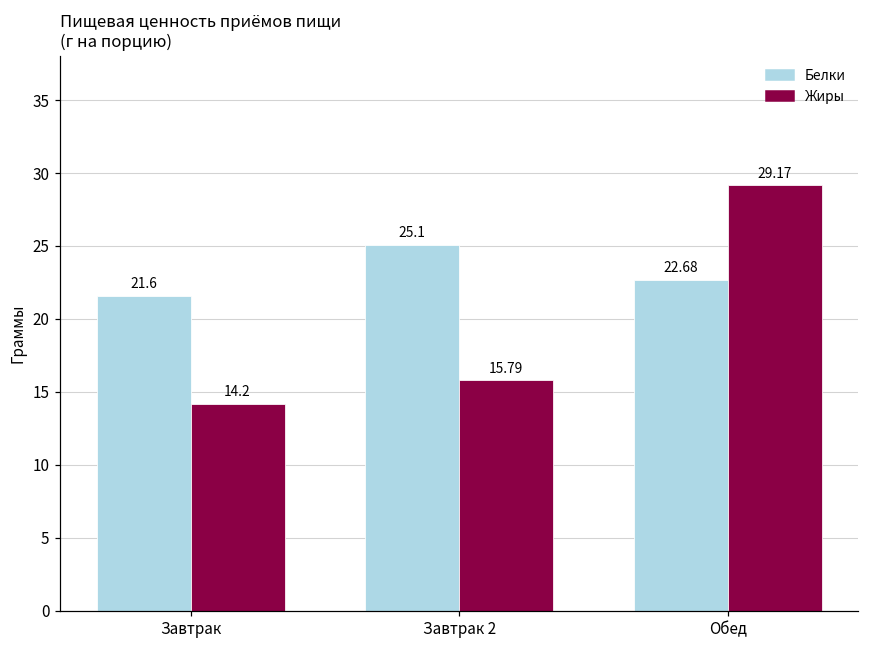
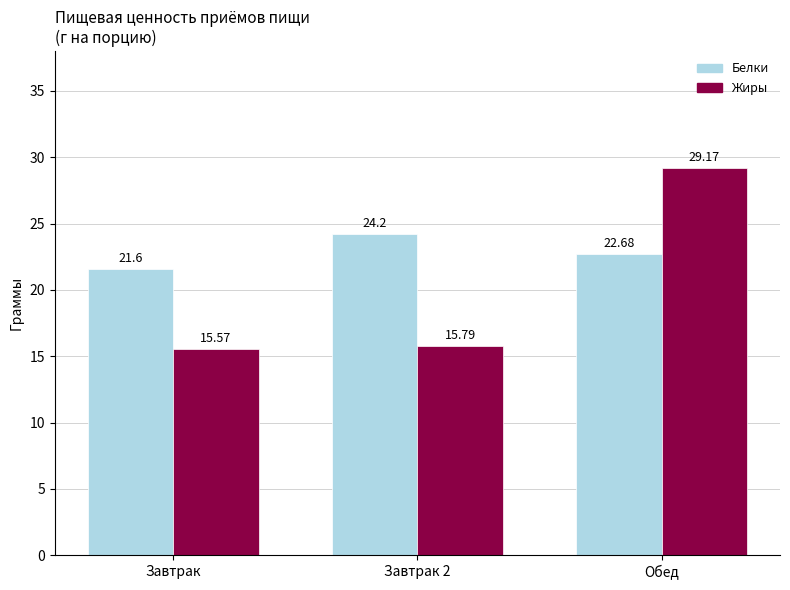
Жиры, Завтрак: 14.2 -> 15.57
Белки, Завтрак 2: 25.1 -> 24.2
